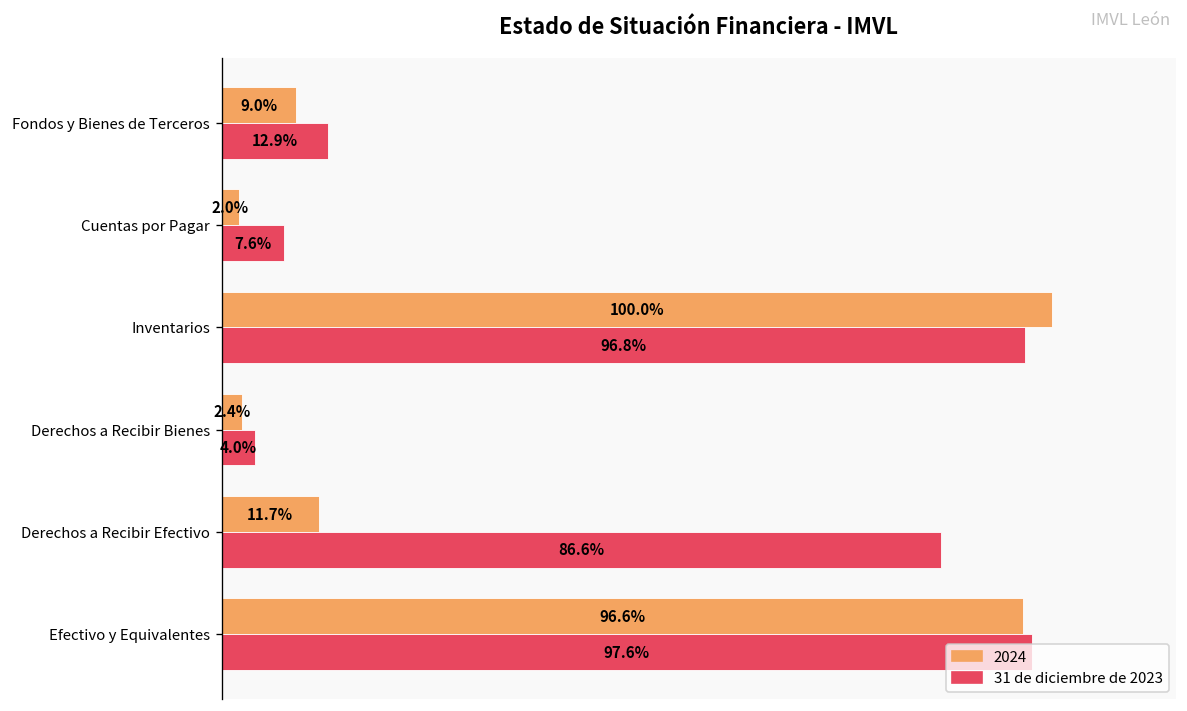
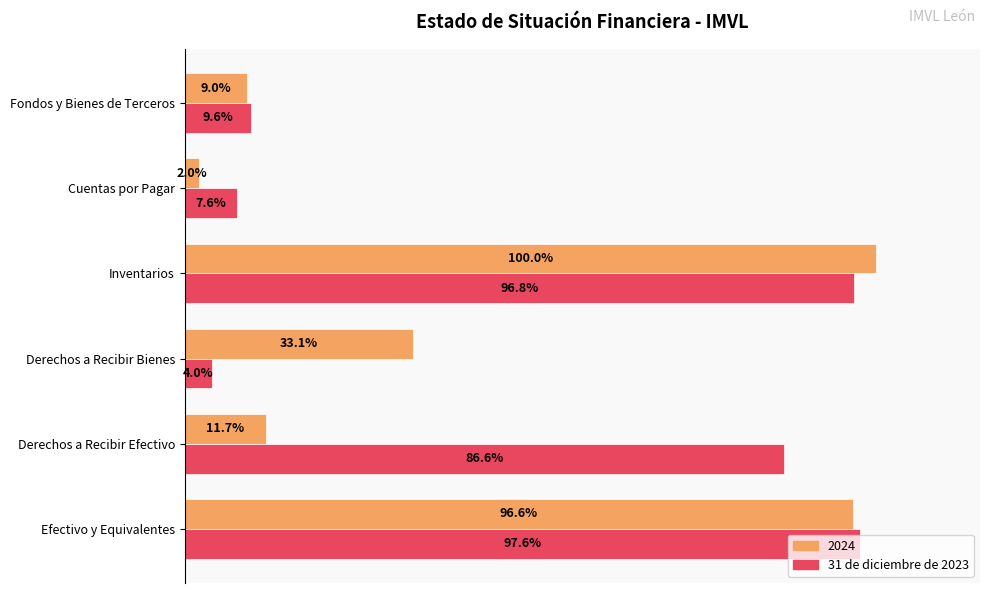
31 de diciembre de 2023, Fondos y Bienes de Terceros: 12.9% -> 9.6%
2024, Derechos a Recibir Bienes: 2.4% -> 33.1%
